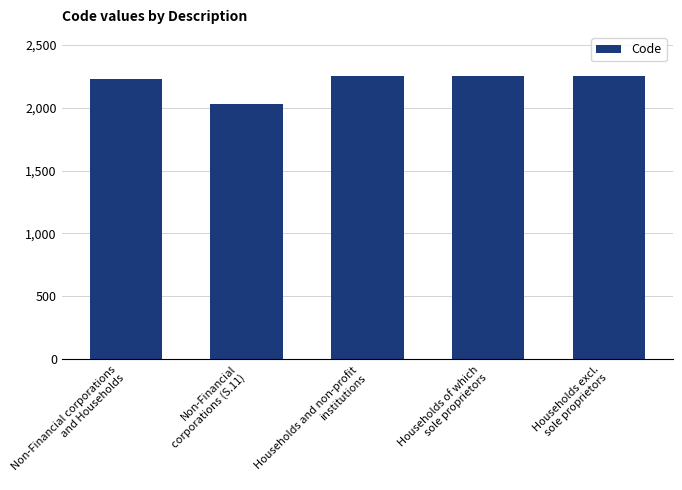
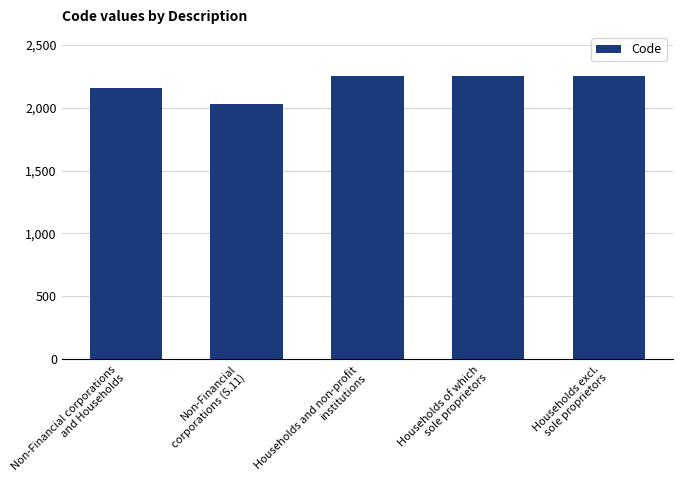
Non-Financial corporations and Households: 2,230 -> 2,160
